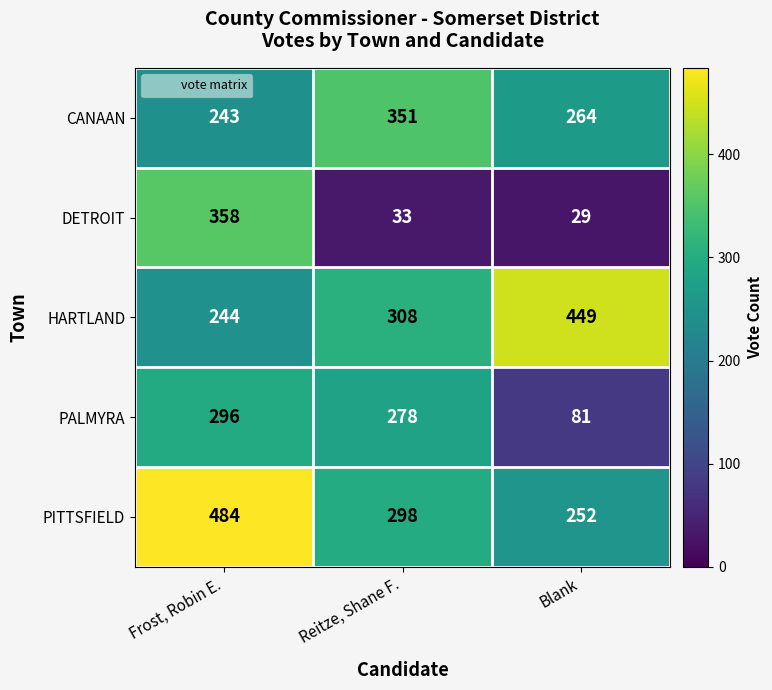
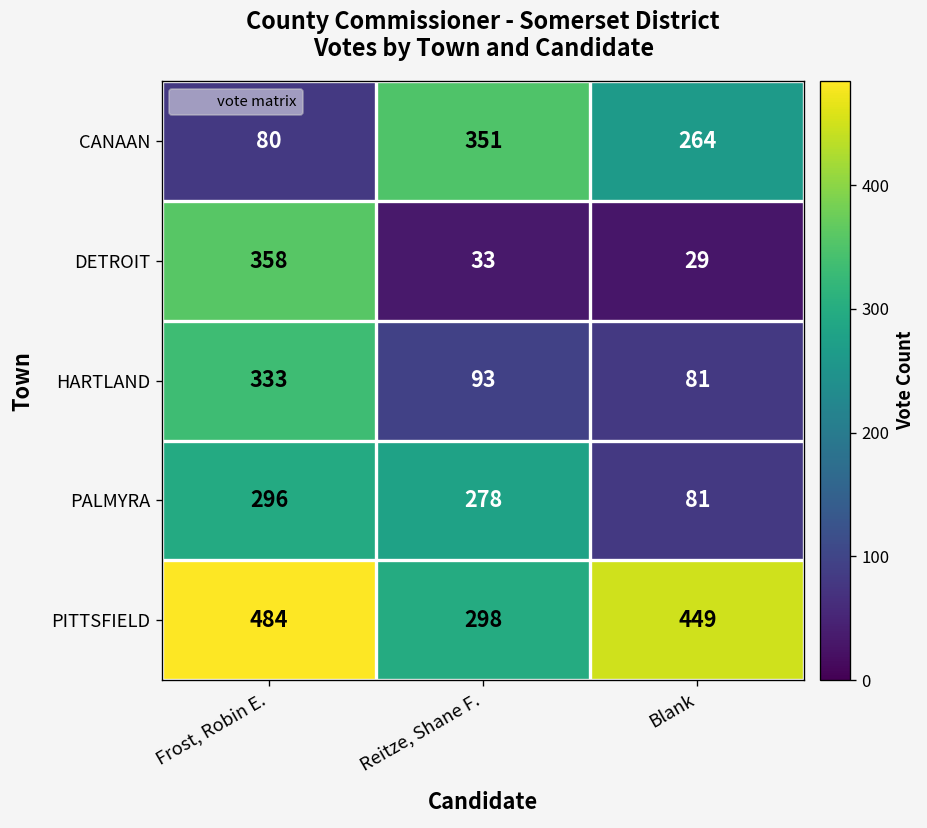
CANAAN, Frost, Robin E.: 243 -> 80
HARTLAND, Frost, Robin E.: 244 -> 333
HARTLAND, Reitze, Shane F.: 308 -> 93
HARTLAND, Blank: 449 -> 81
PITTSFIELD, Blank: 252 -> 449
